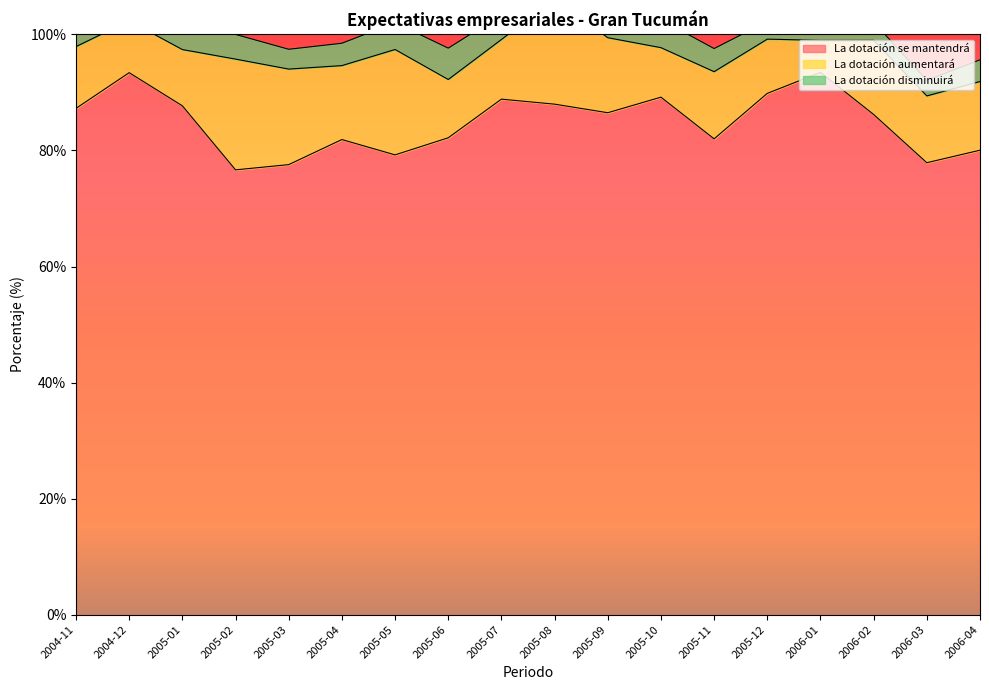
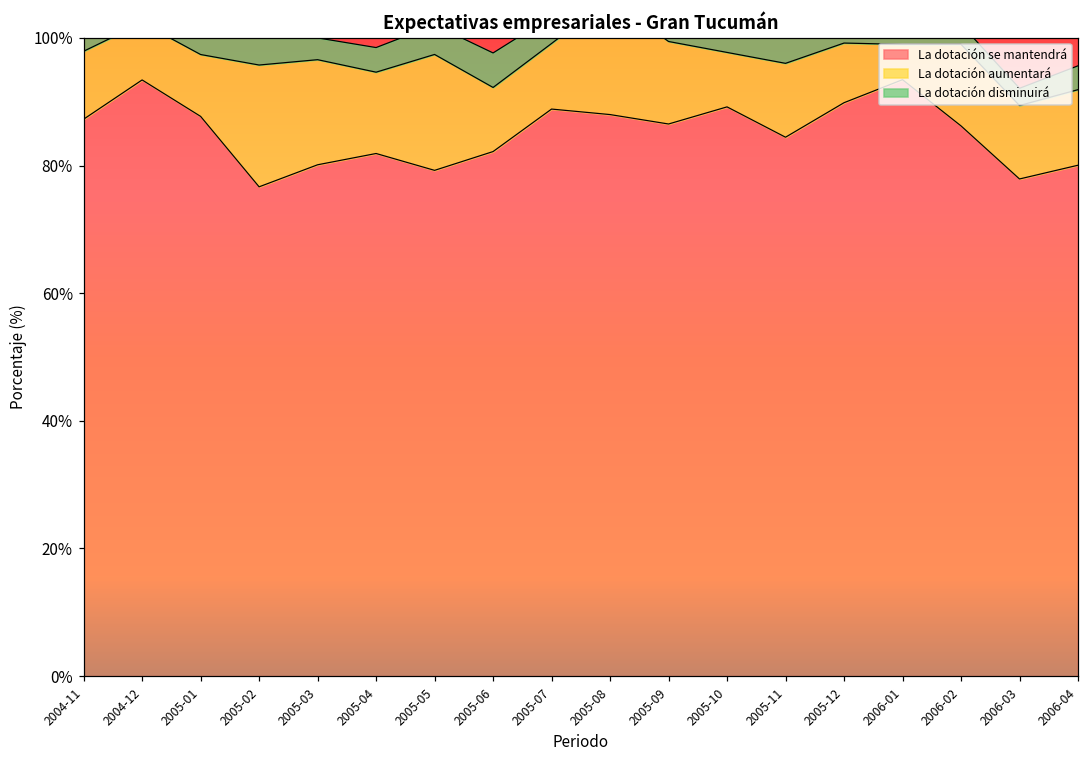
La dotación se mantendrá, 2005-03: 78% -> 80%
La dotación se mantendrá, 2005-11: 82% -> 84%
